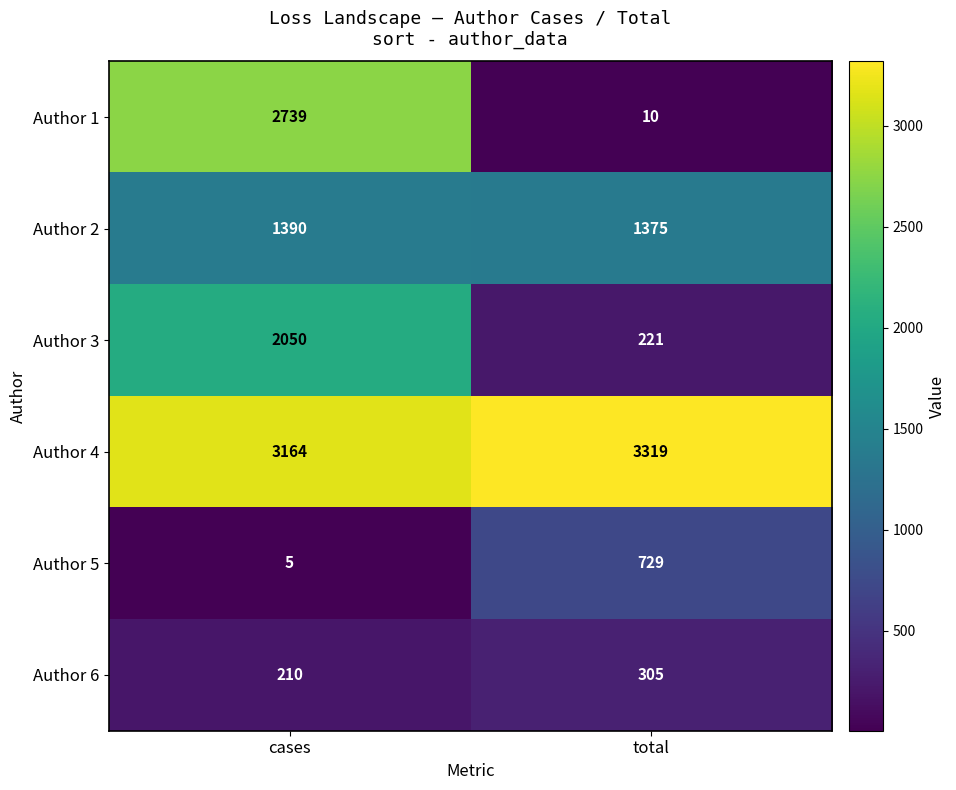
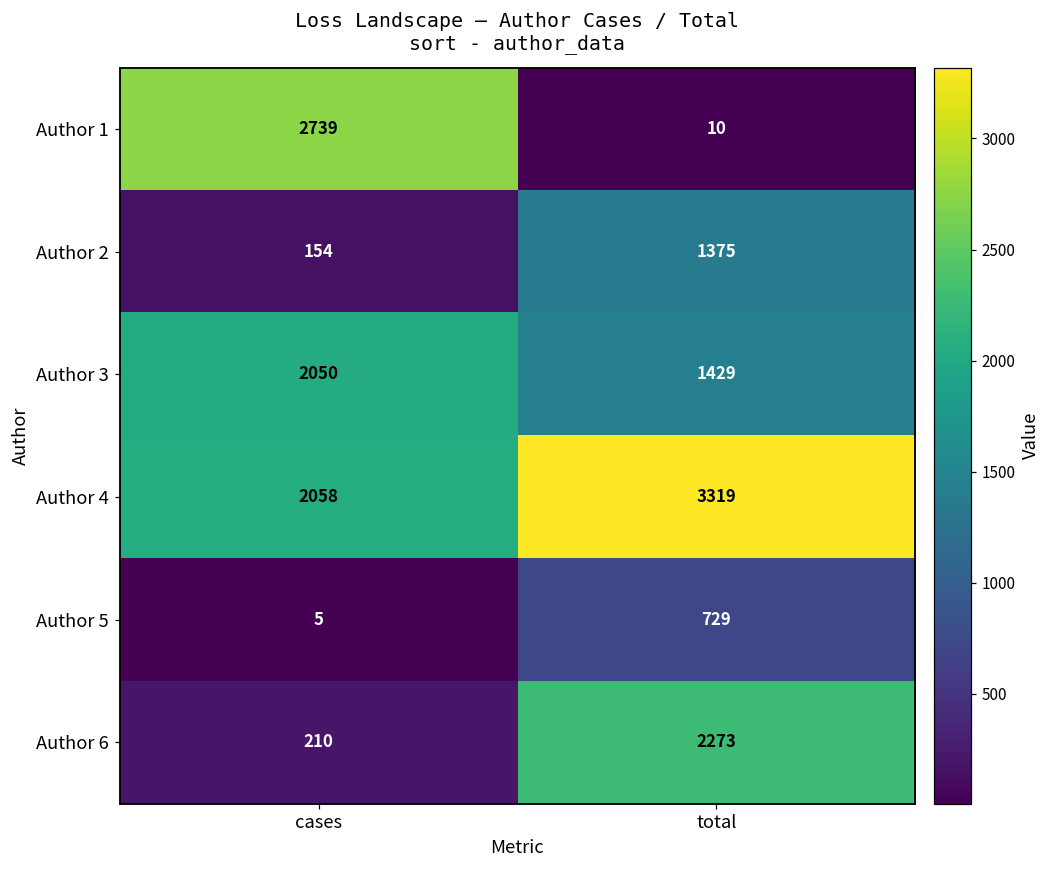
Author 2, cases: 1390 -> 154
Author 3, total: 221 -> 1429
Author 4, cases: 3164 -> 2058
Author 6, total: 305 -> 2273
